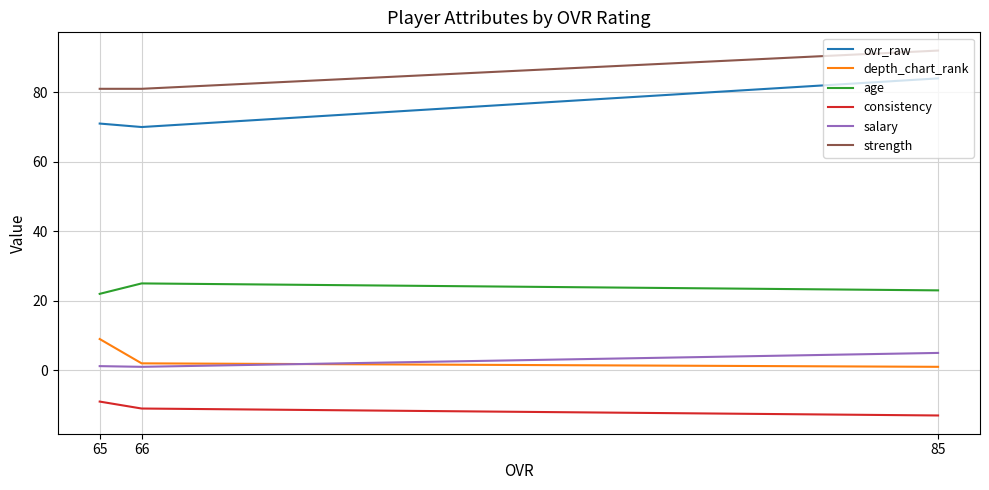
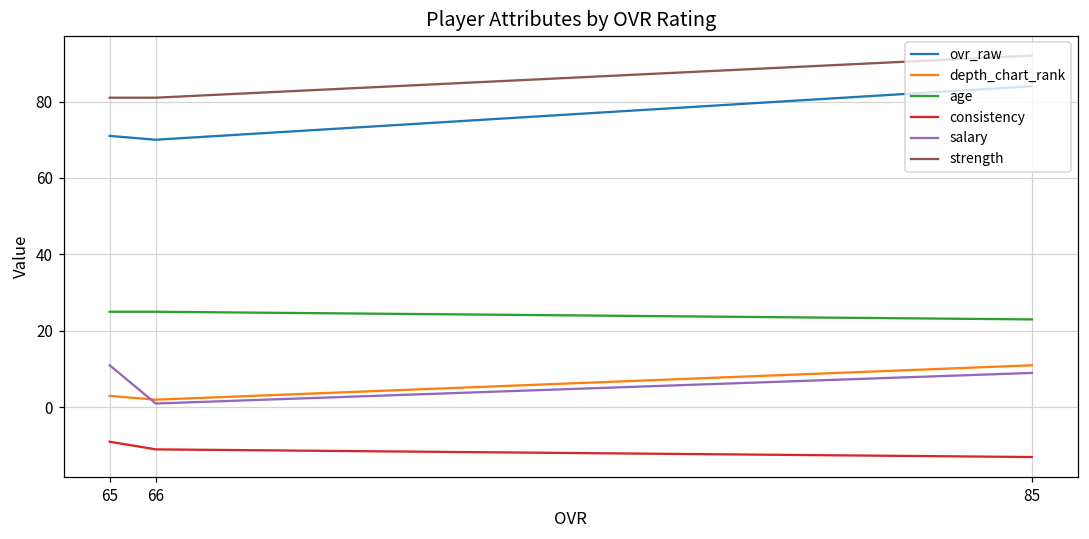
depth_chart_rank, 65: 9 -> 3
age, 65: 22 -> 25
salary, 65: 1 -> 11
depth_chart_rank, 85: 1 -> 11
salary, 85: 5 -> 9
